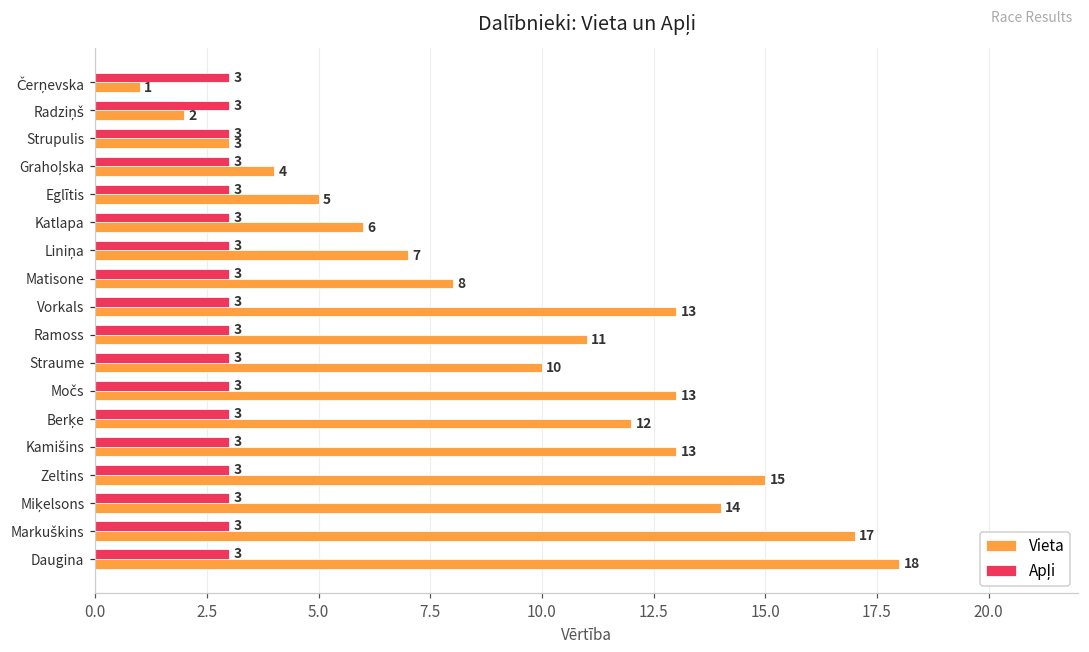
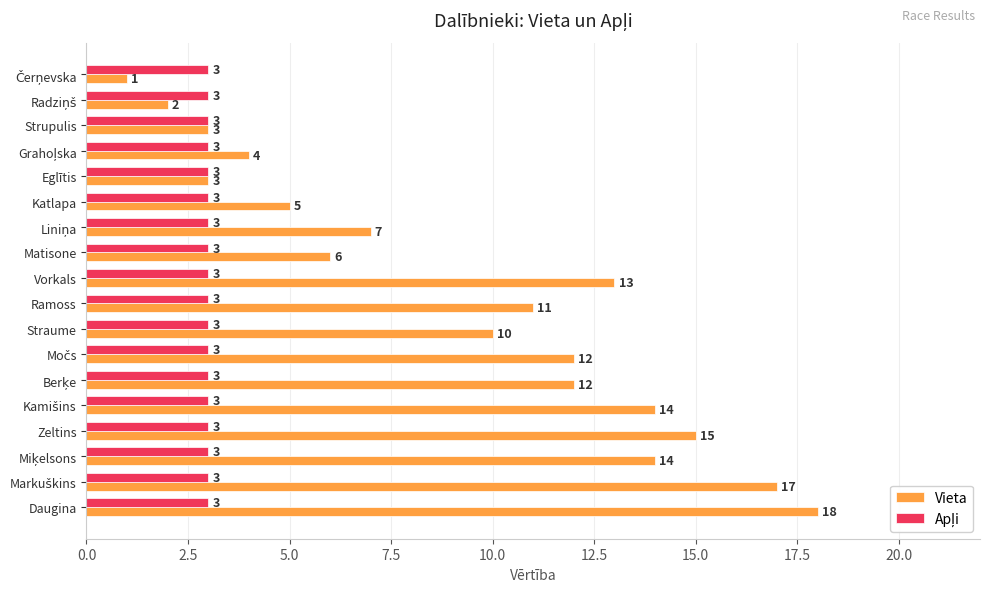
Vieta, Eglītis: 5 -> 3
Vieta, Katlapa: 6 -> 5
Vieta, Matisone: 8 -> 6
Vieta, Močs: 13 -> 12
Vieta, Kamišins: 13 -> 14
